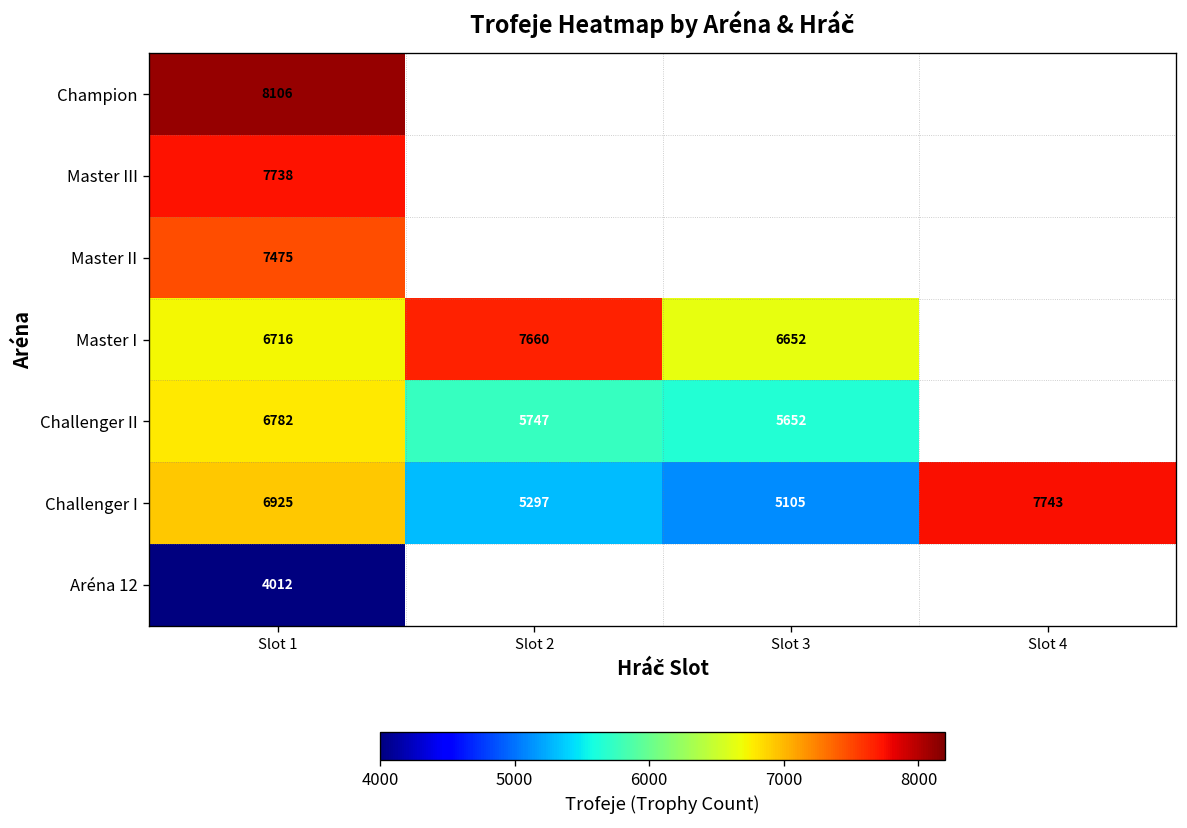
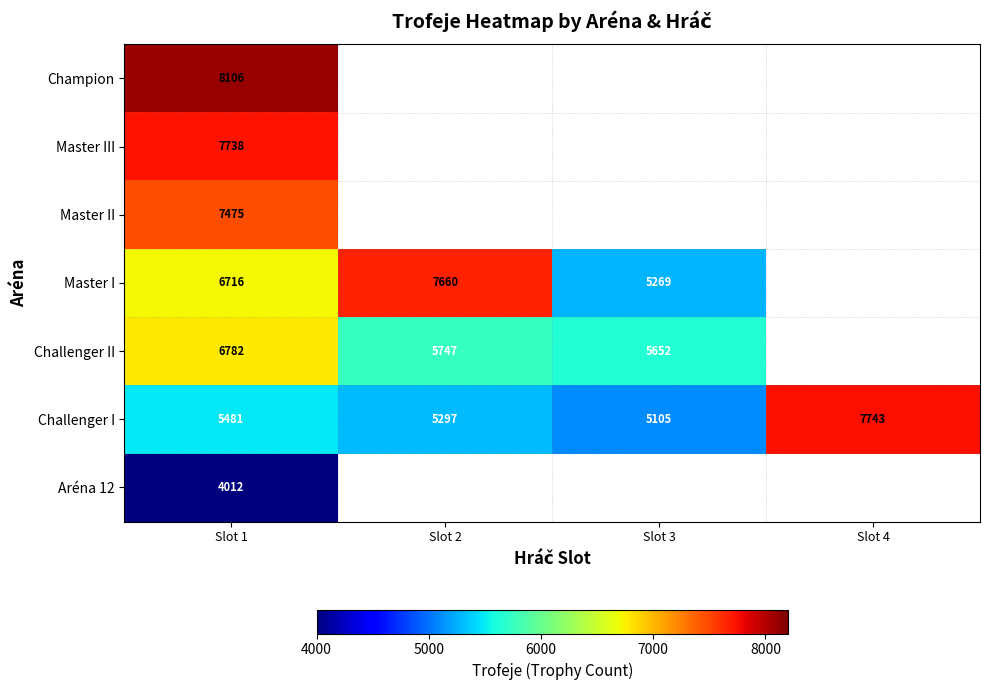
Master I, Slot 3: 6652 -> 5269
Challenger I, Slot 1: 6925 -> 5481
